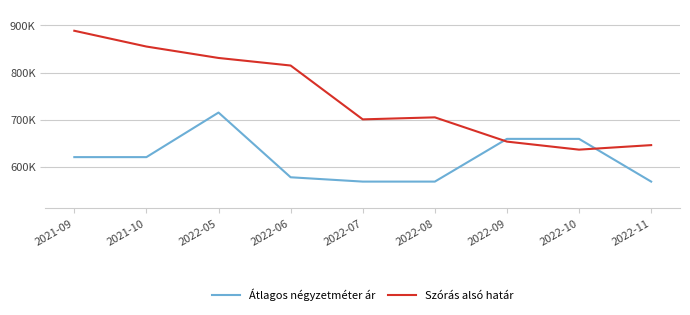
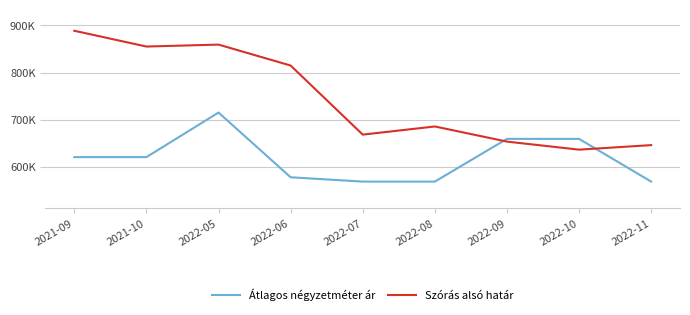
Szórás alsó határ, 2022-05: 830000 -> 860000
Szórás alsó határ, 2022-07: 700000 -> 670000
Szórás alsó határ, 2022-08: 710000 -> 690000
